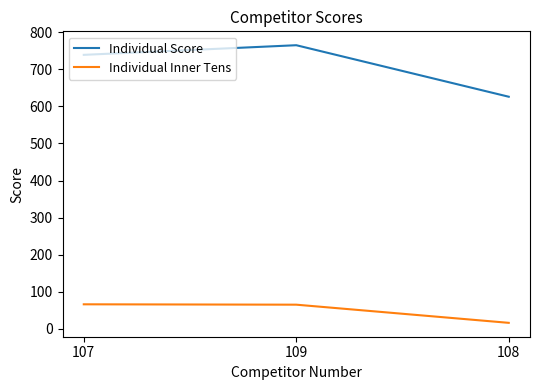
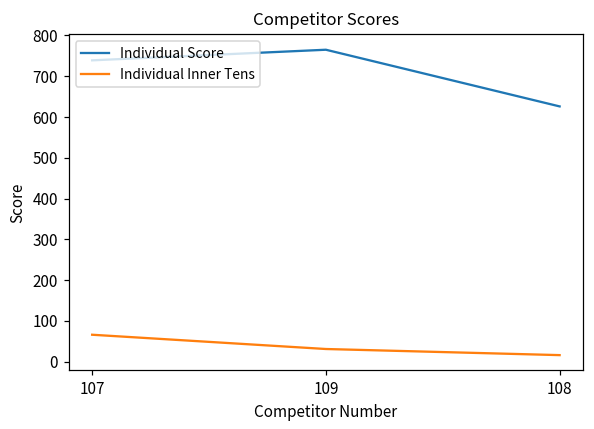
Individual Inner Tens, 109: 70 -> 30
